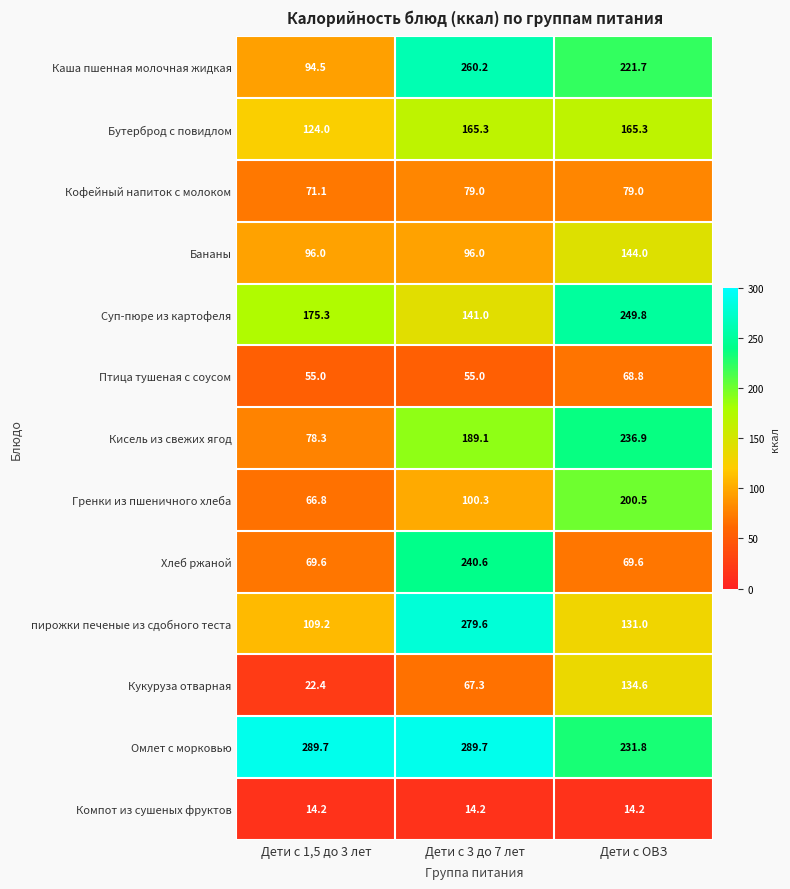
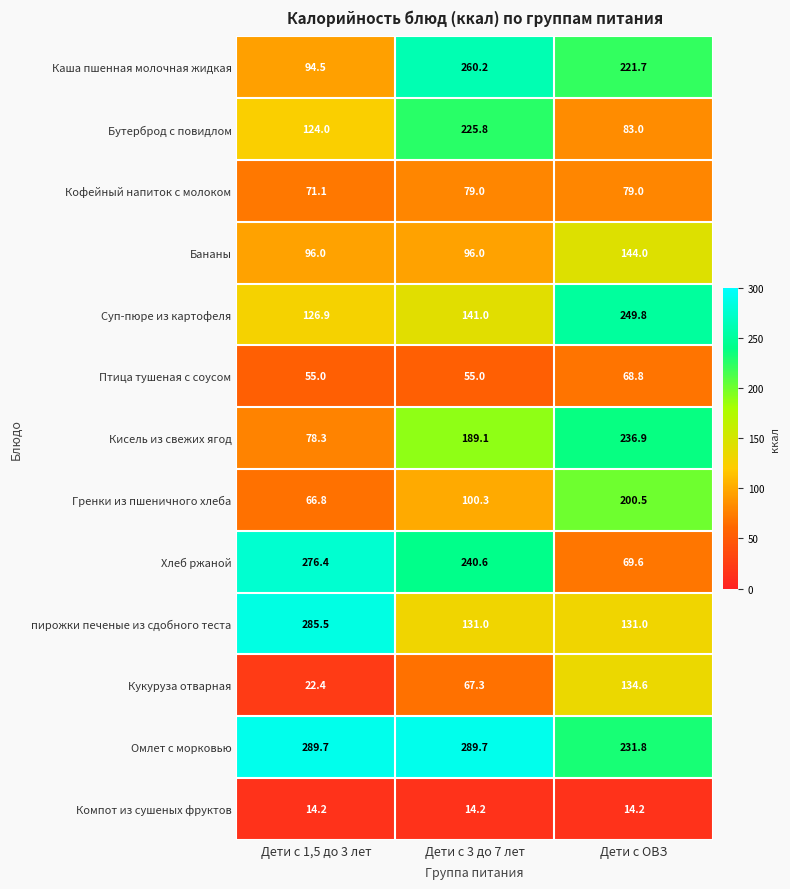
Бутерброд с повидлом, Дети с 3 до 7 лет: 165.3 -> 225.8
Бутерброд с повидлом, Дети с ОВЗ: 165.3 -> 83.0
Суп-пюре из картофеля, Дети с 1,5 до 3 лет: 175.3 -> 126.9
Хлеб ржаной, Дети с 1,5 до 3 лет: 69.6 -> 276.4
пирожки печеные из сдобного теста, Дети с 1,5 до 3 лет: 109.2 -> 285.5
пирожки печеные из сдобного теста, Дети с 3 до 7 лет: 279.6 -> 131.0
